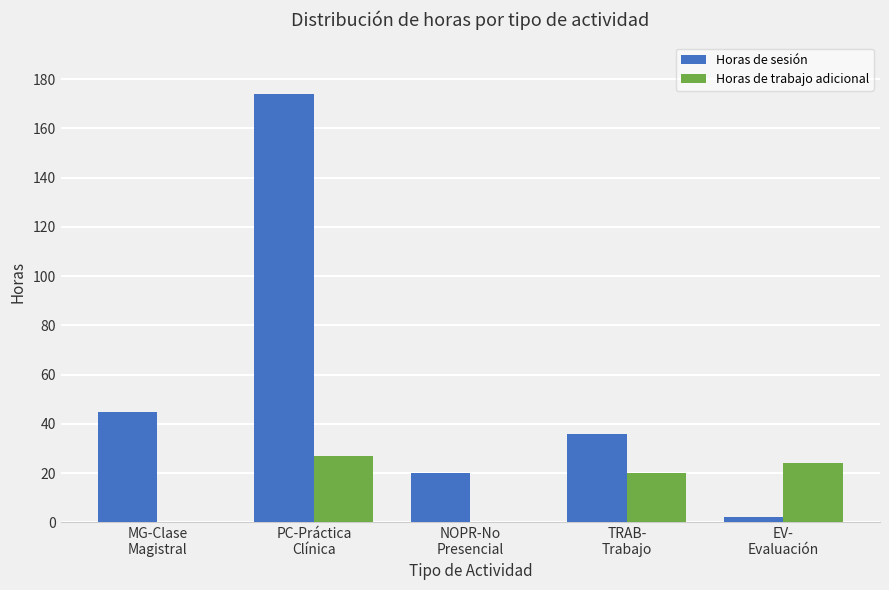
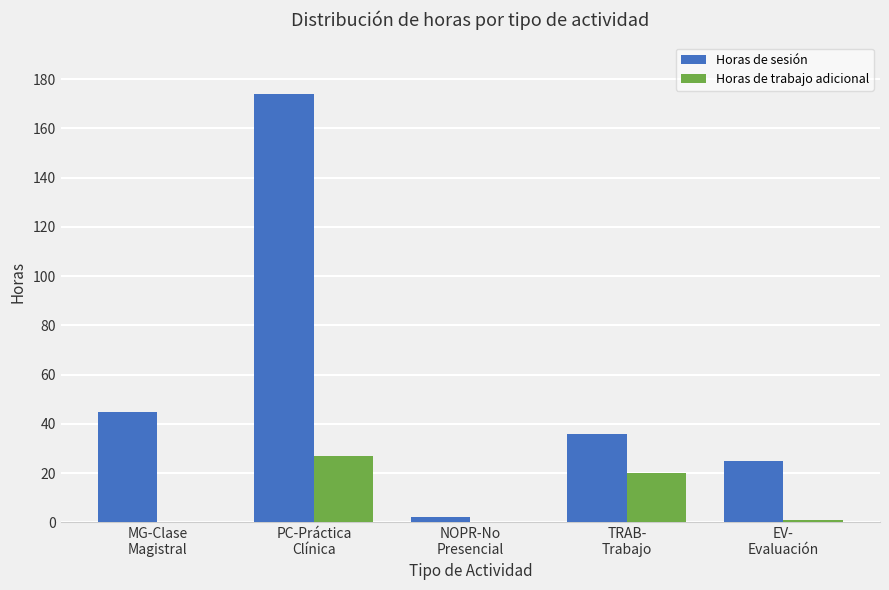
Horas de sesión, NOPR-No Presencial: 20 -> 2
Horas de sesión, EV- Evaluación: 2 -> 25
Horas de trabajo adicional, EV- Evaluación: 24 -> 1
